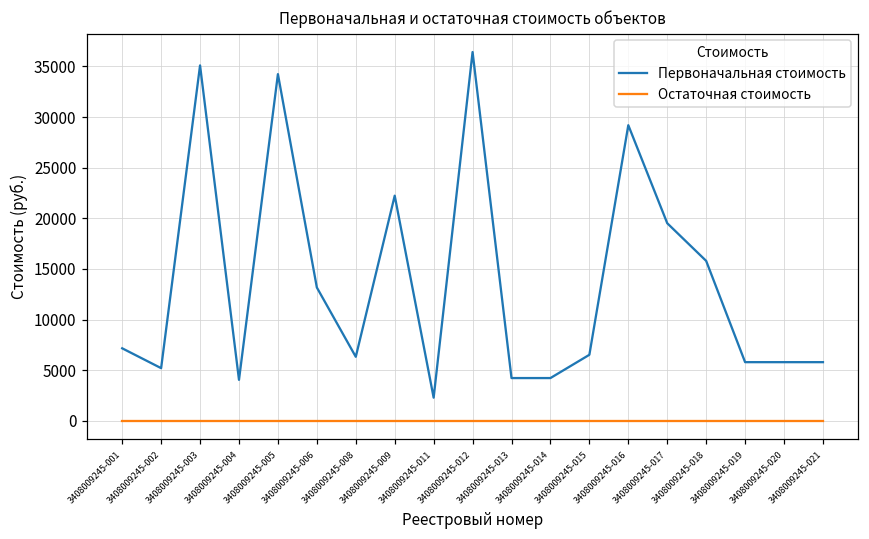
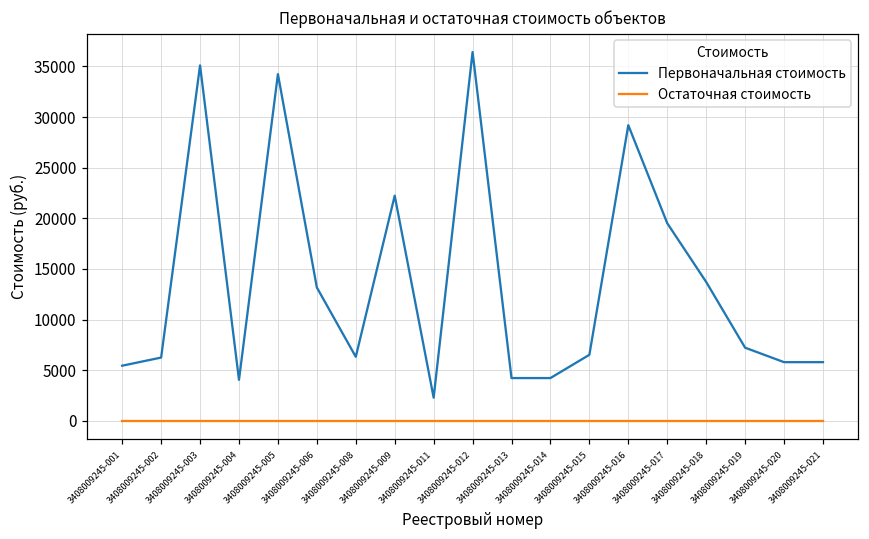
Первоначальная стоимость, 3408009245-001: 7000 -> 5000
Первоначальная стоимость, 3408009245-002: 5000 -> 6000
Первоначальная стоимость, 3408009245-018: 16000 -> 14000
Первоначальная стоимость, 3408009245-019: 6000 -> 7000
